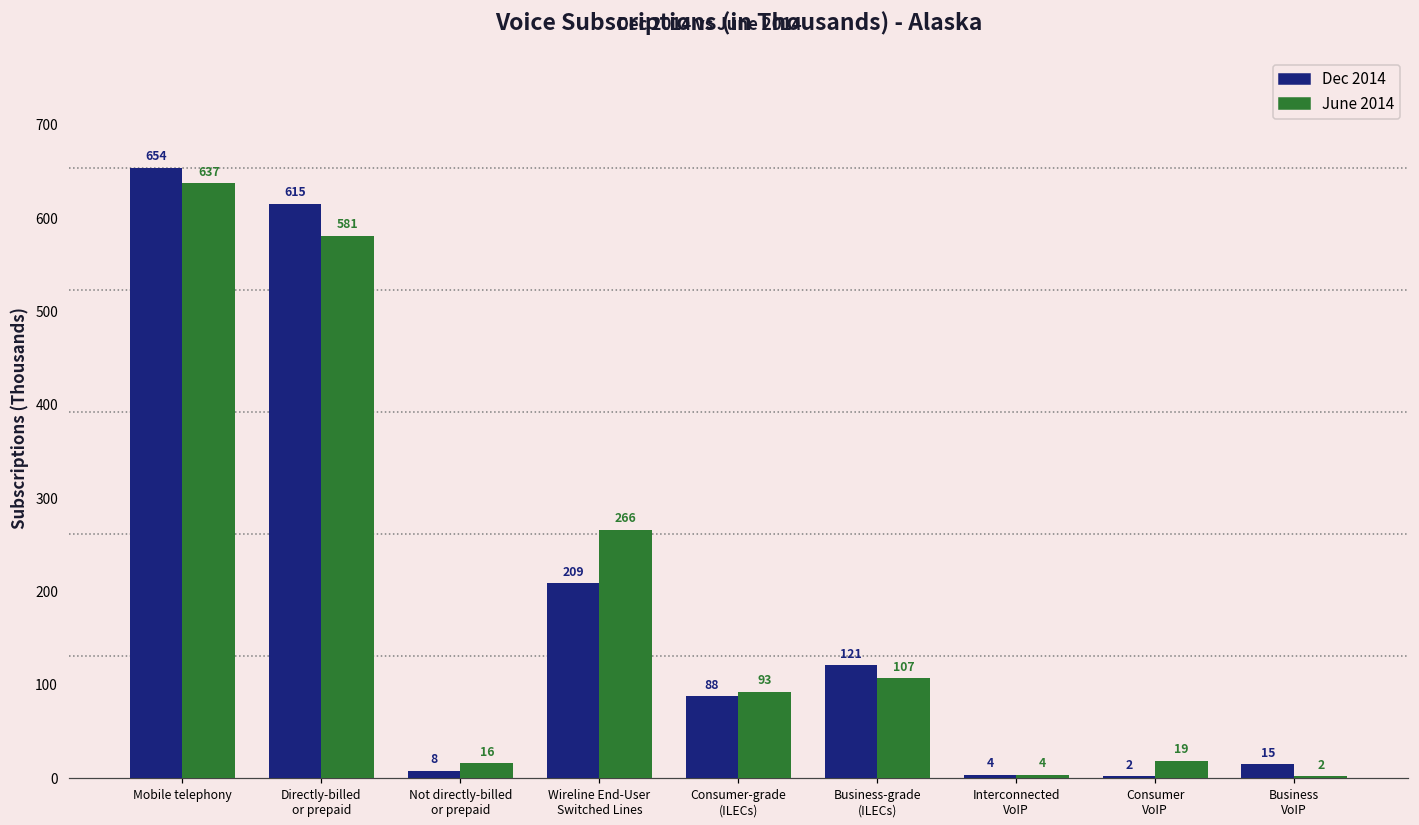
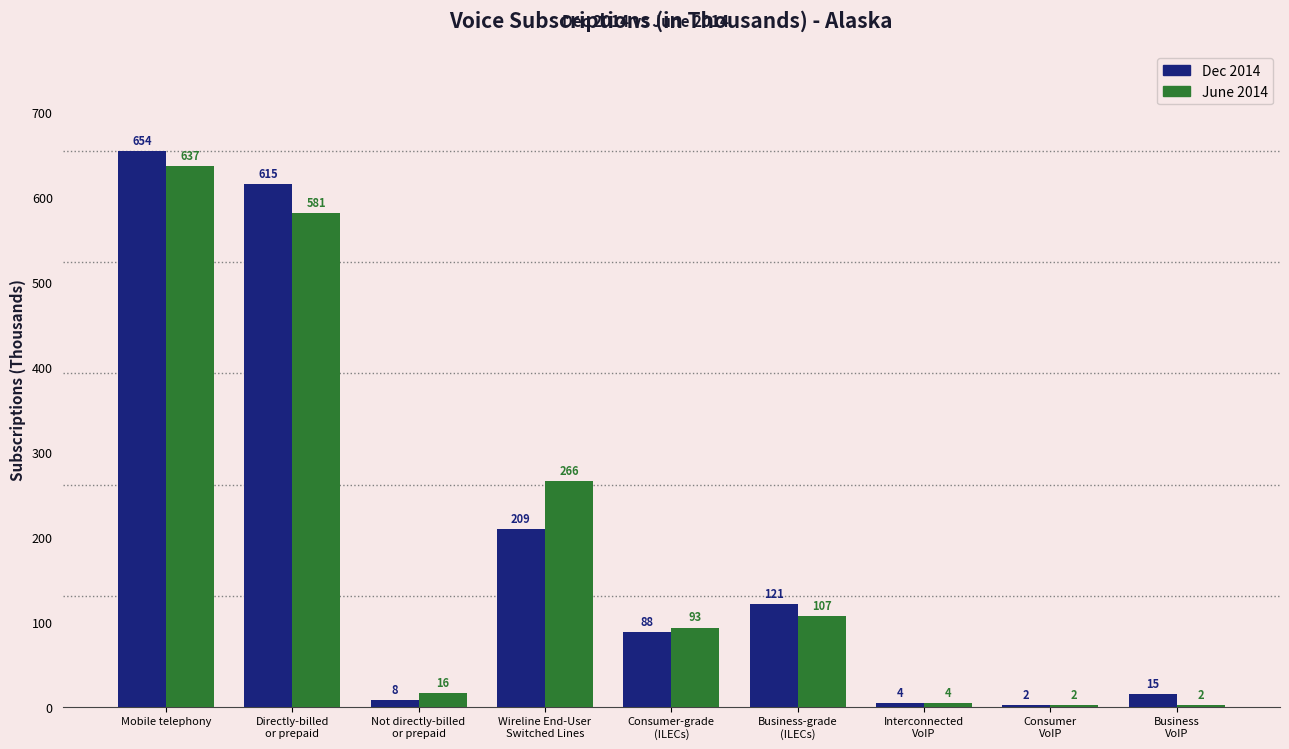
June 2014, Consumer VoIP: 19 -> 2
